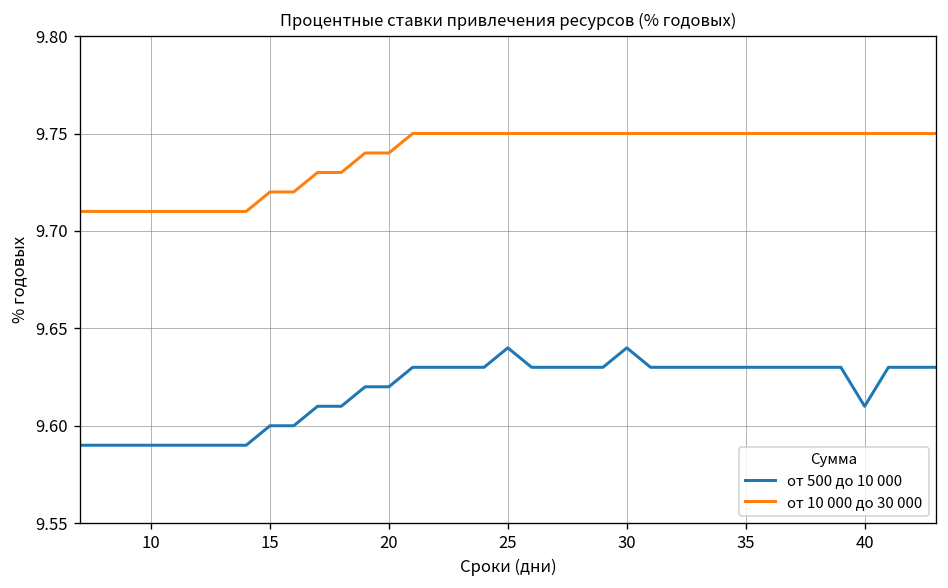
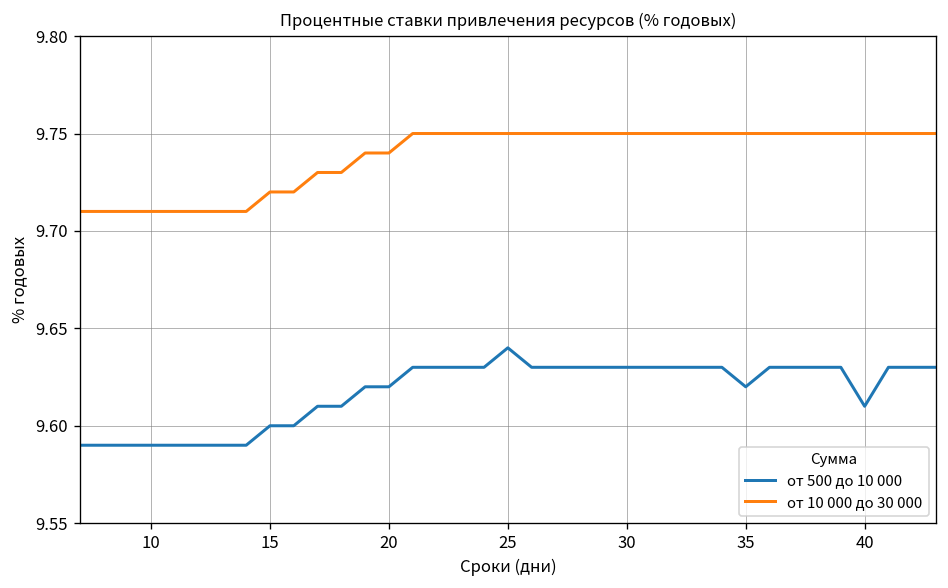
от 500 до 10 000, 30: 9.64 -> 9.63
от 500 до 10 000, 35: 9.63 -> 9.62
